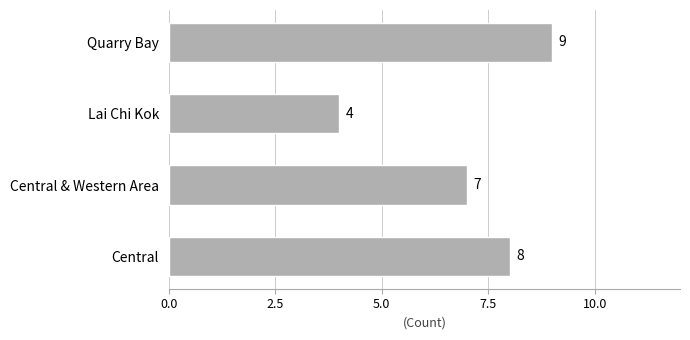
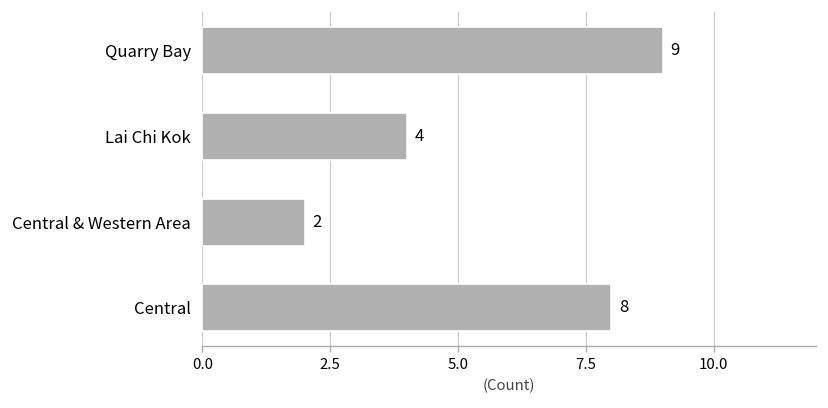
Central & Western Area: 7 -> 2
